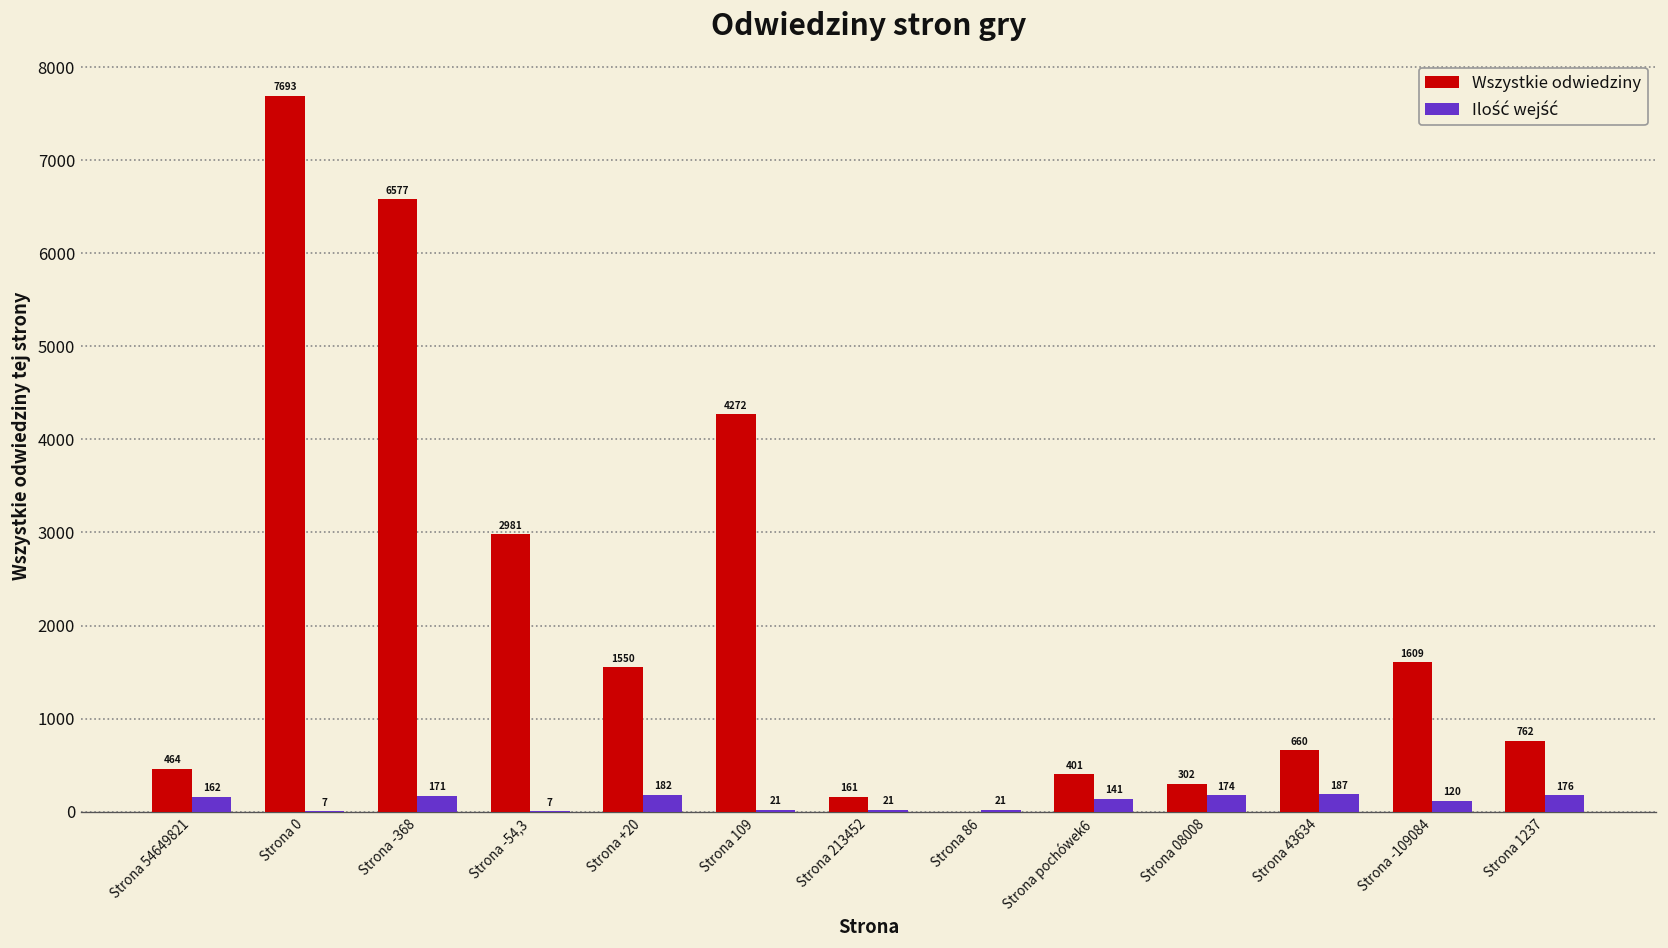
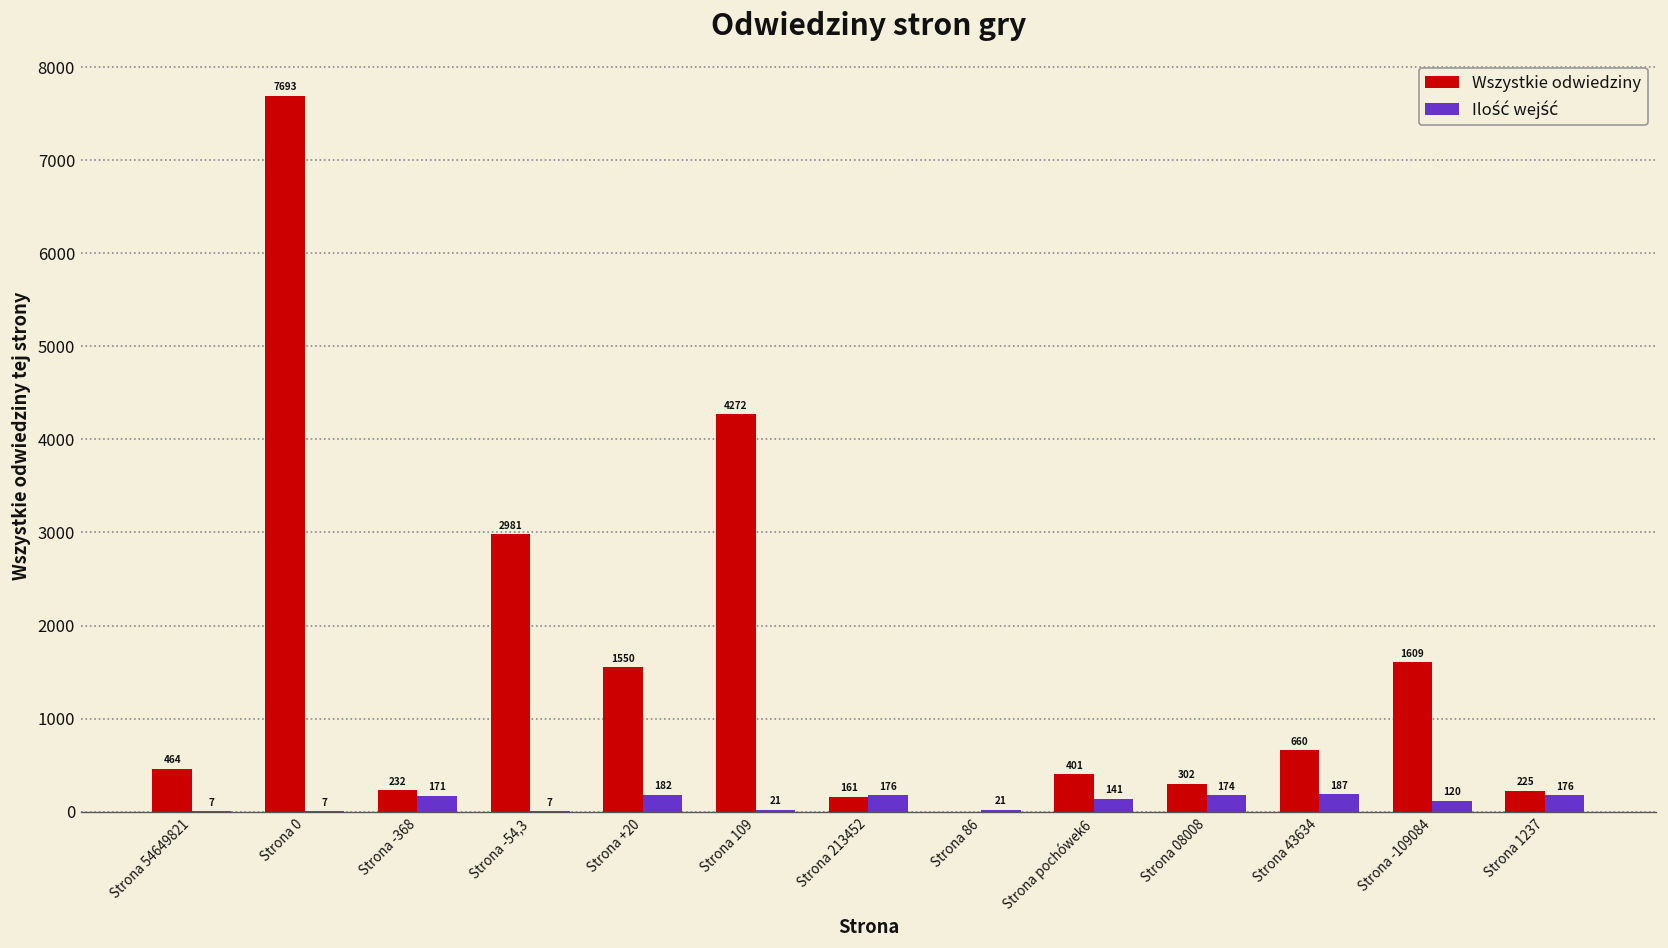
Ilość wejść, Strona 54649821: 162 -> 7
Wszystkie odwiedziny, Strona -368: 6577 -> 232
Ilość wejść, Strona 213452: 21 -> 176
Wszystkie odwiedziny, Strona 1237: 762 -> 225
